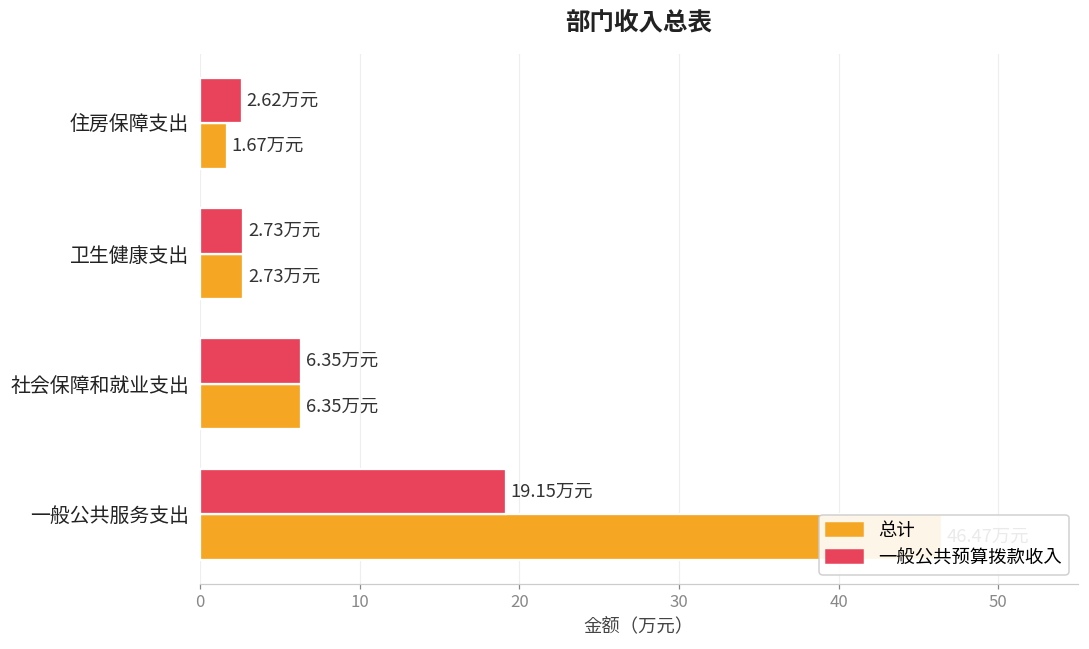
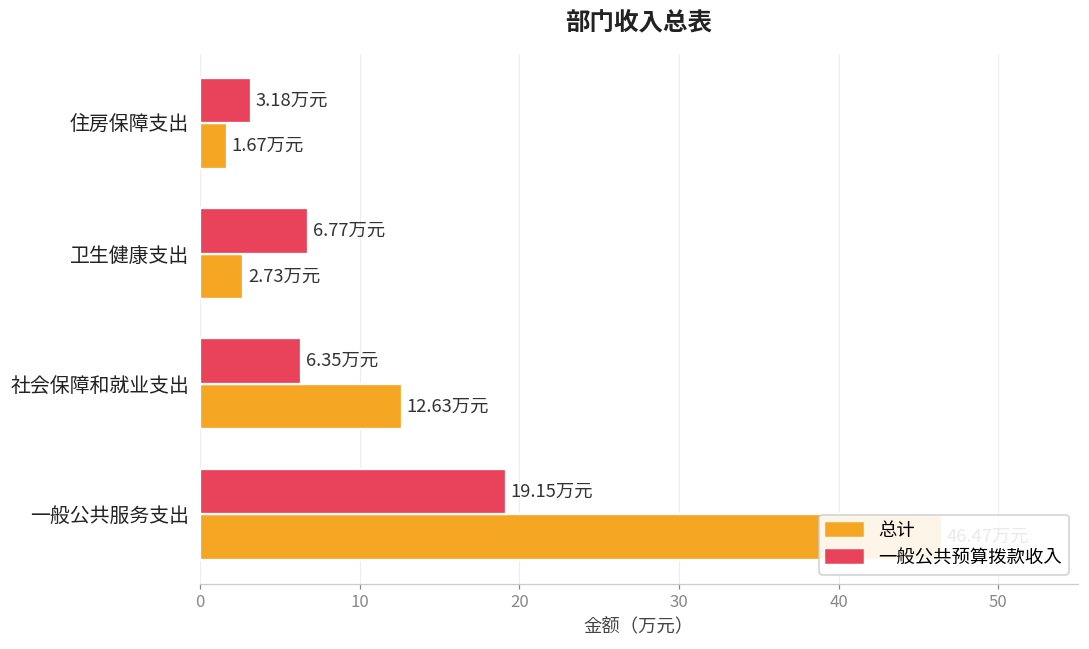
一般公共预算拨款收入, 住房保障支出: 2.62 -> 3.18
一般公共预算拨款收入, 卫生健康支出: 2.73 -> 6.77
总计, 社会保障和就业支出: 6.35 -> 12.63
